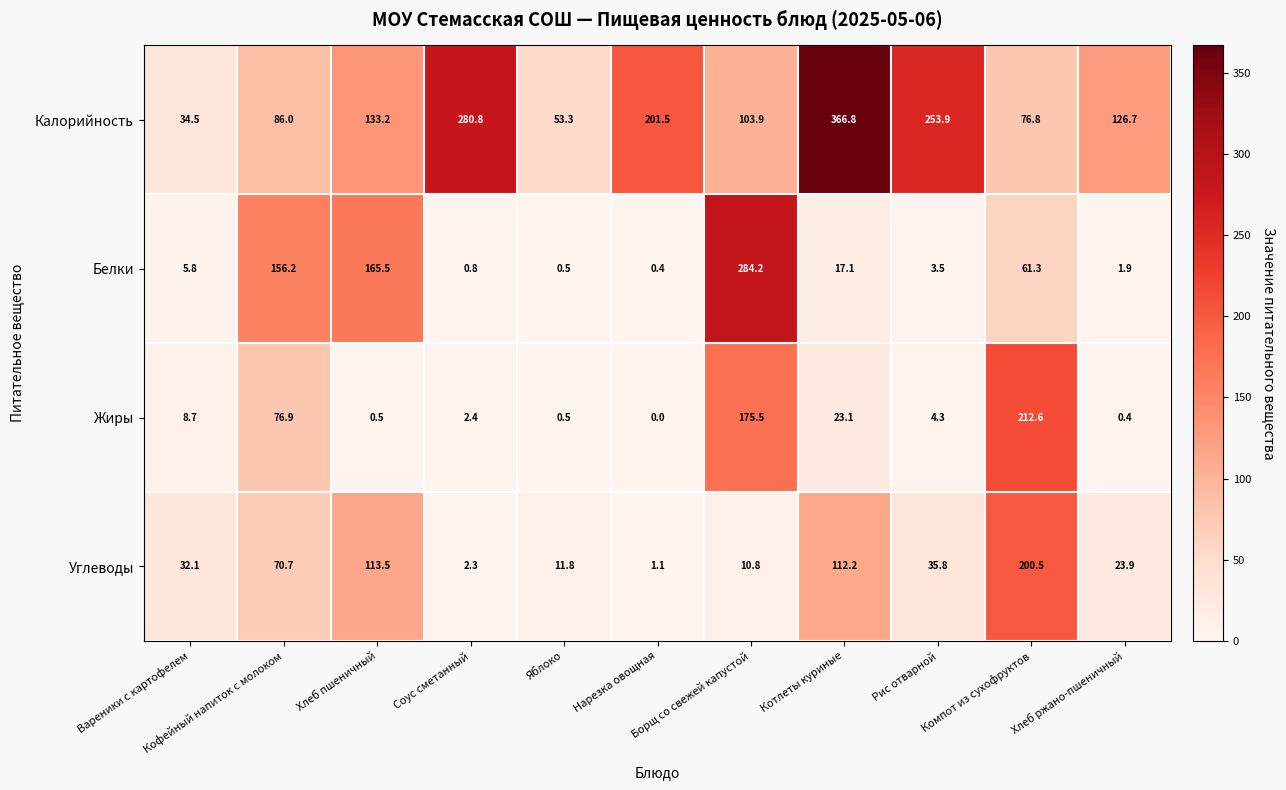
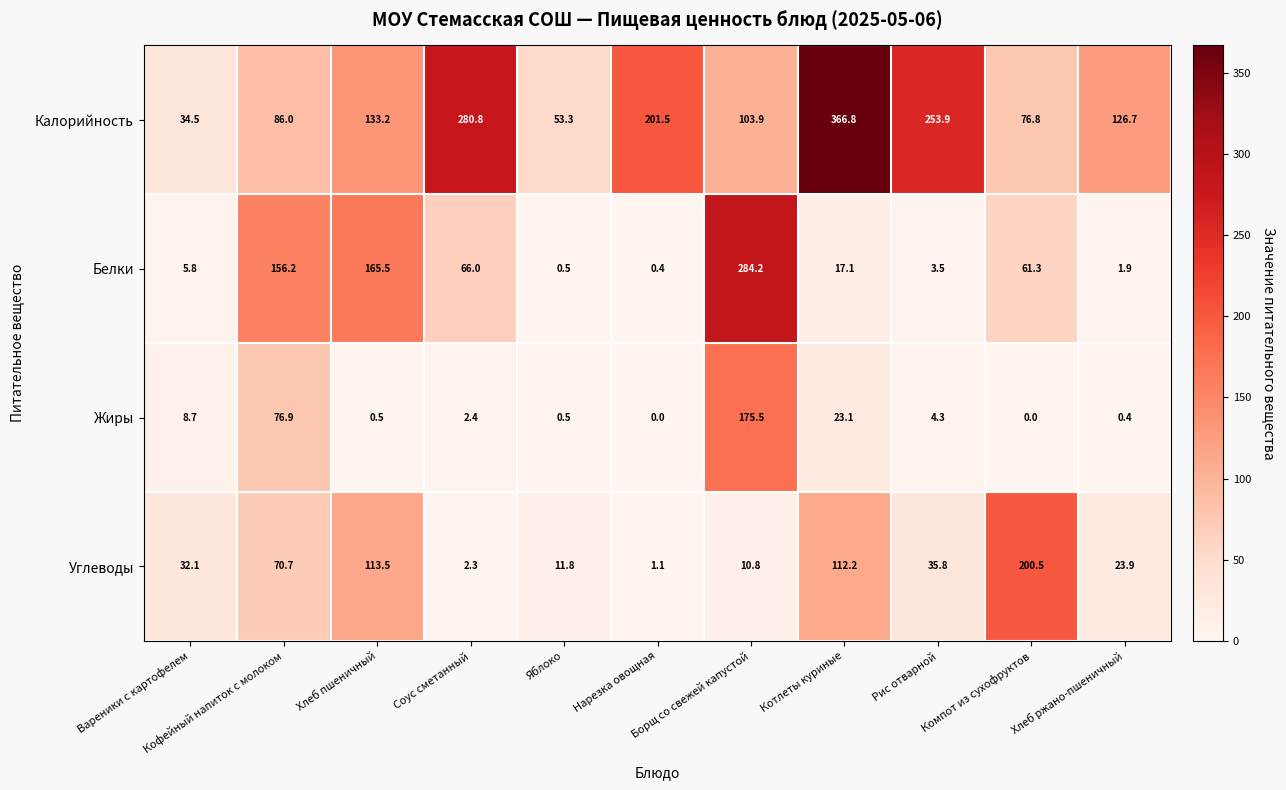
Белки, Соус сметанный: 0.8 -> 66.0
Жиры, Компот из сухофруктов: 212.6 -> 0.0
